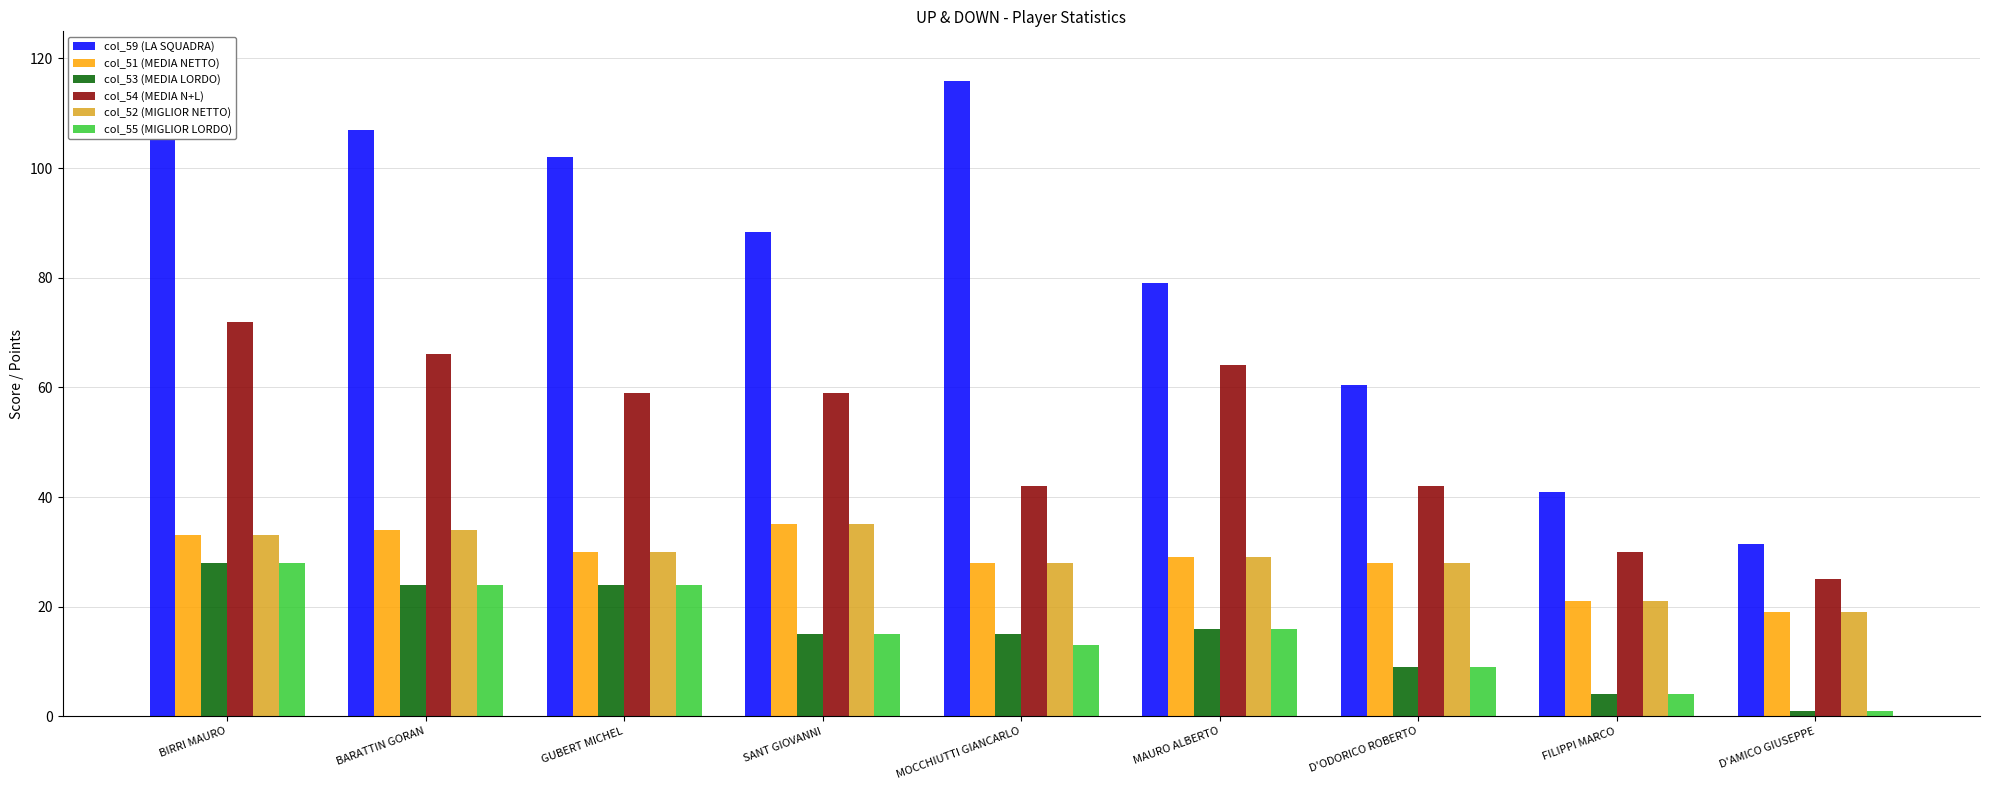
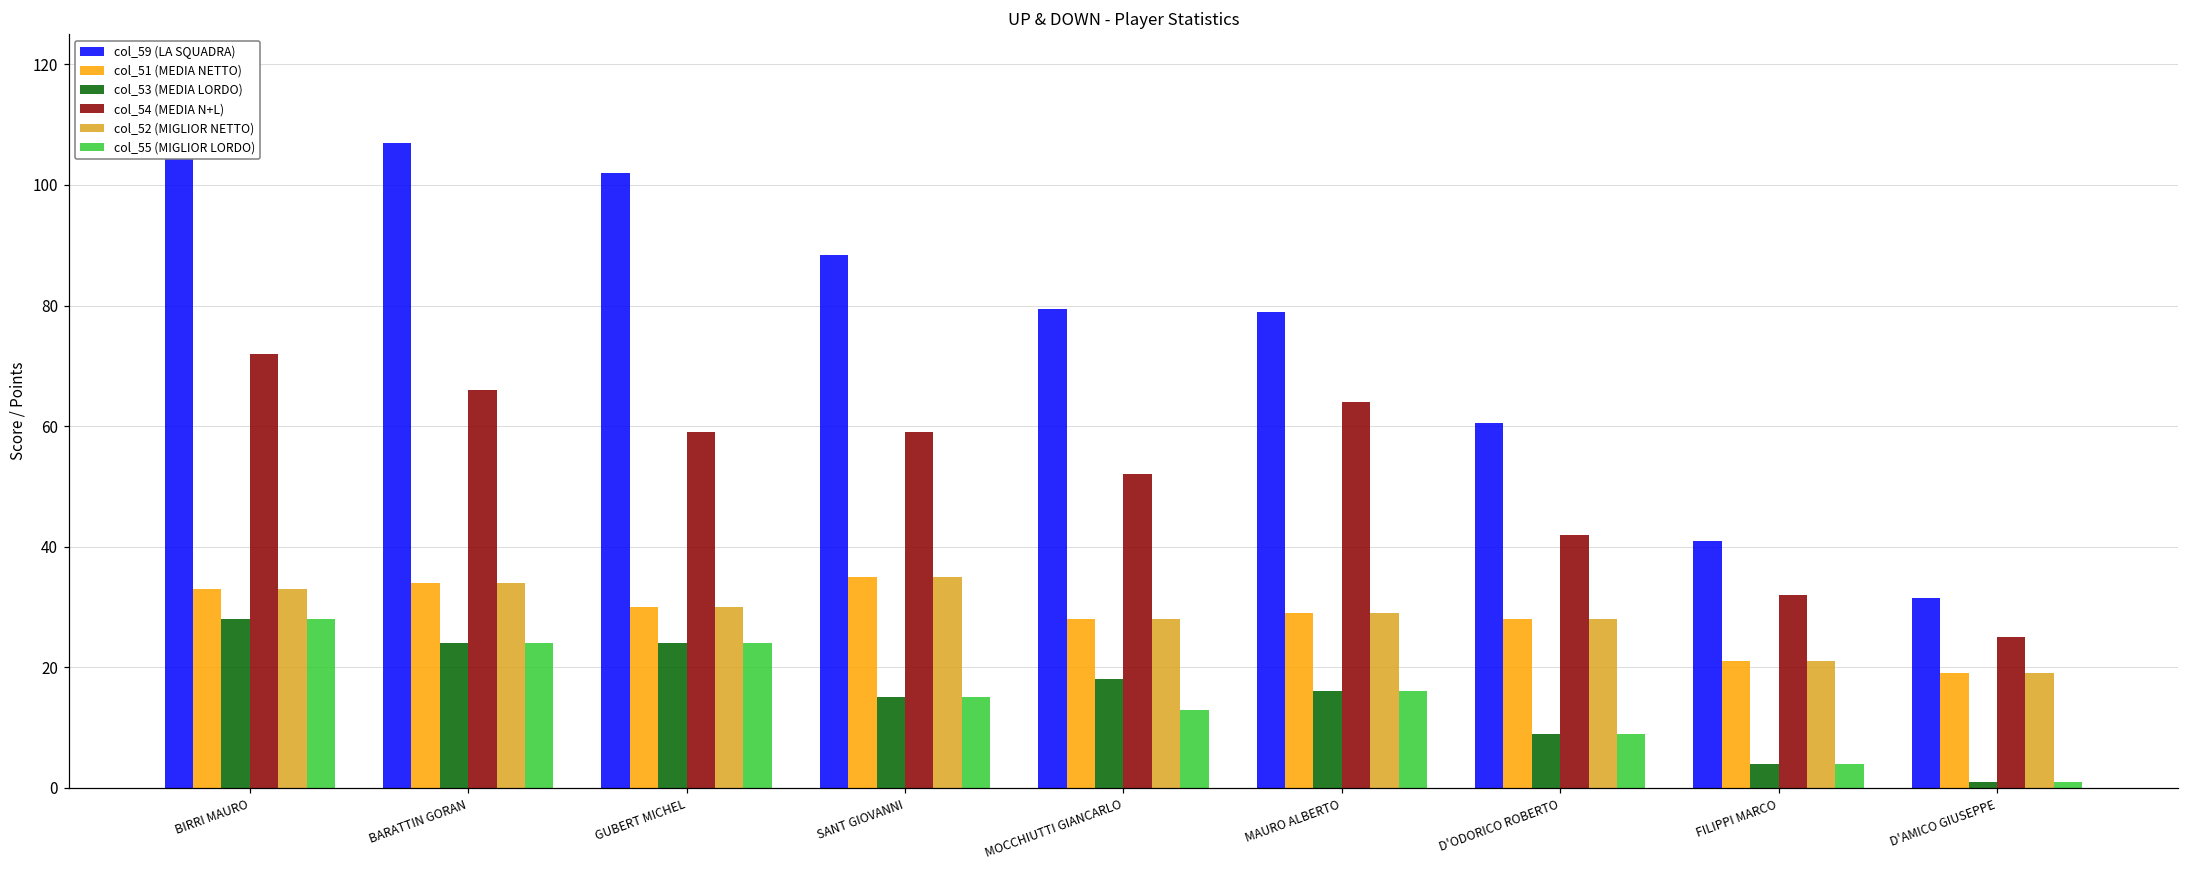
col_59 (LA SQUADRA), MOCCHIUTTI GIANCARLO: 116 -> 80
col_53 (MEDIA LORDO), MOCCHIUTTI GIANCARLO: 15 -> 18
col_54 (MEDIA N+L), MOCCHIUTTI GIANCARLO: 42 -> 52
col_54 (MEDIA N+L), FILIPPI MARCO: 30 -> 32
